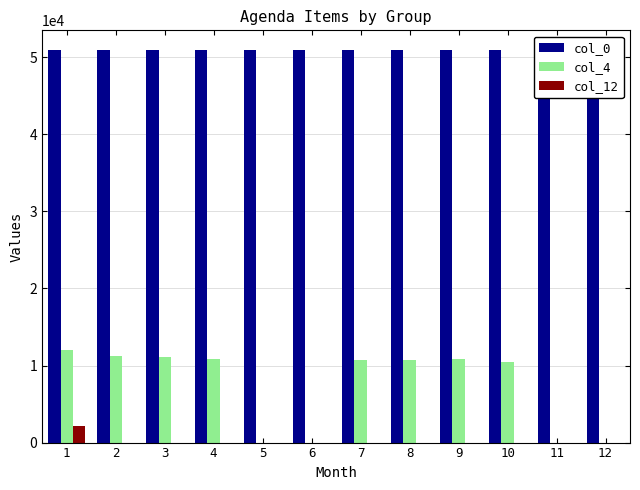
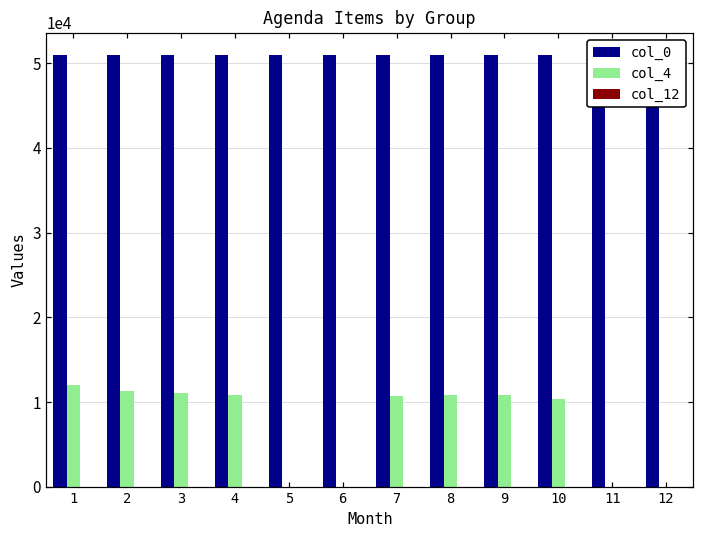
col_12, 1: 2000 -> 0
